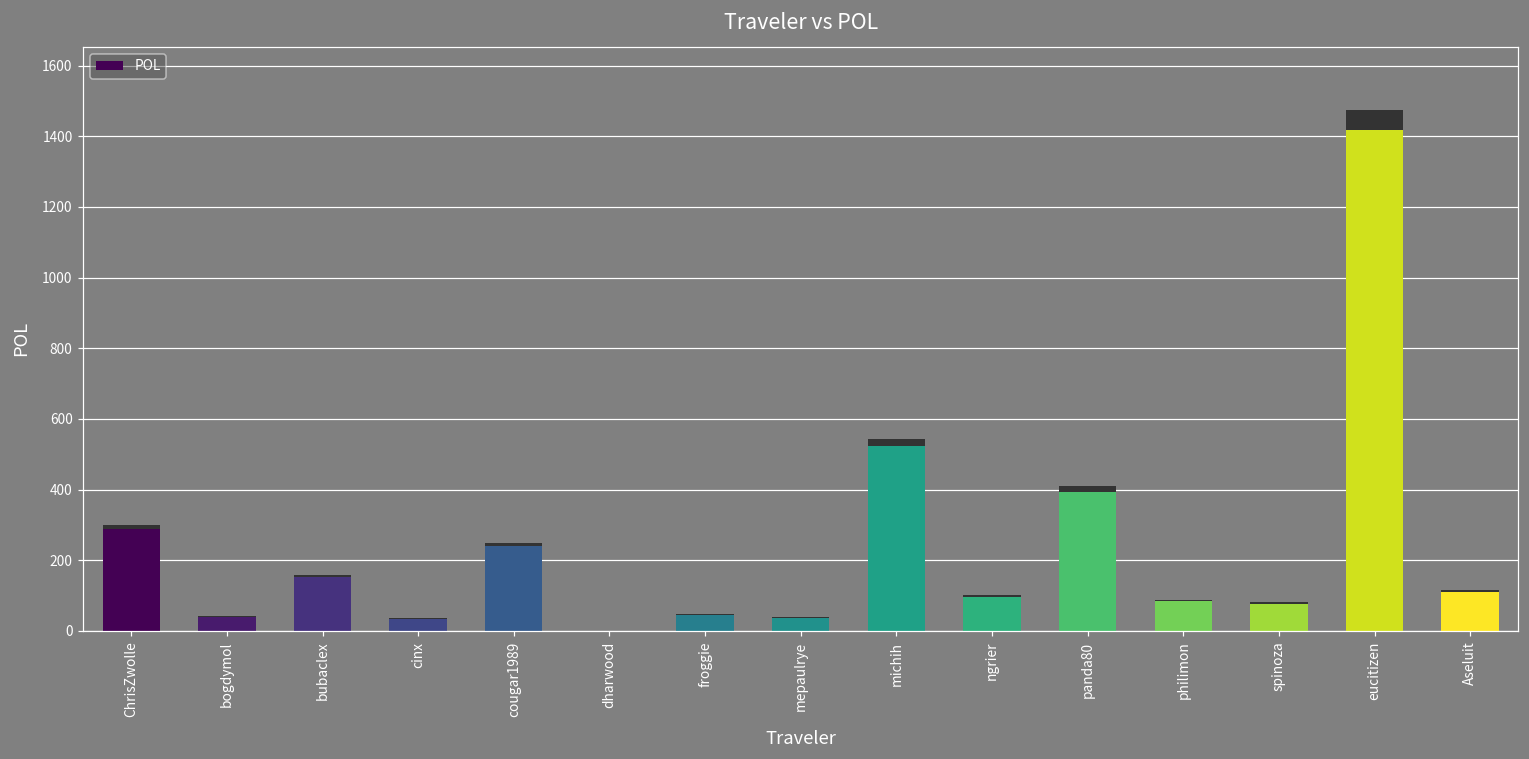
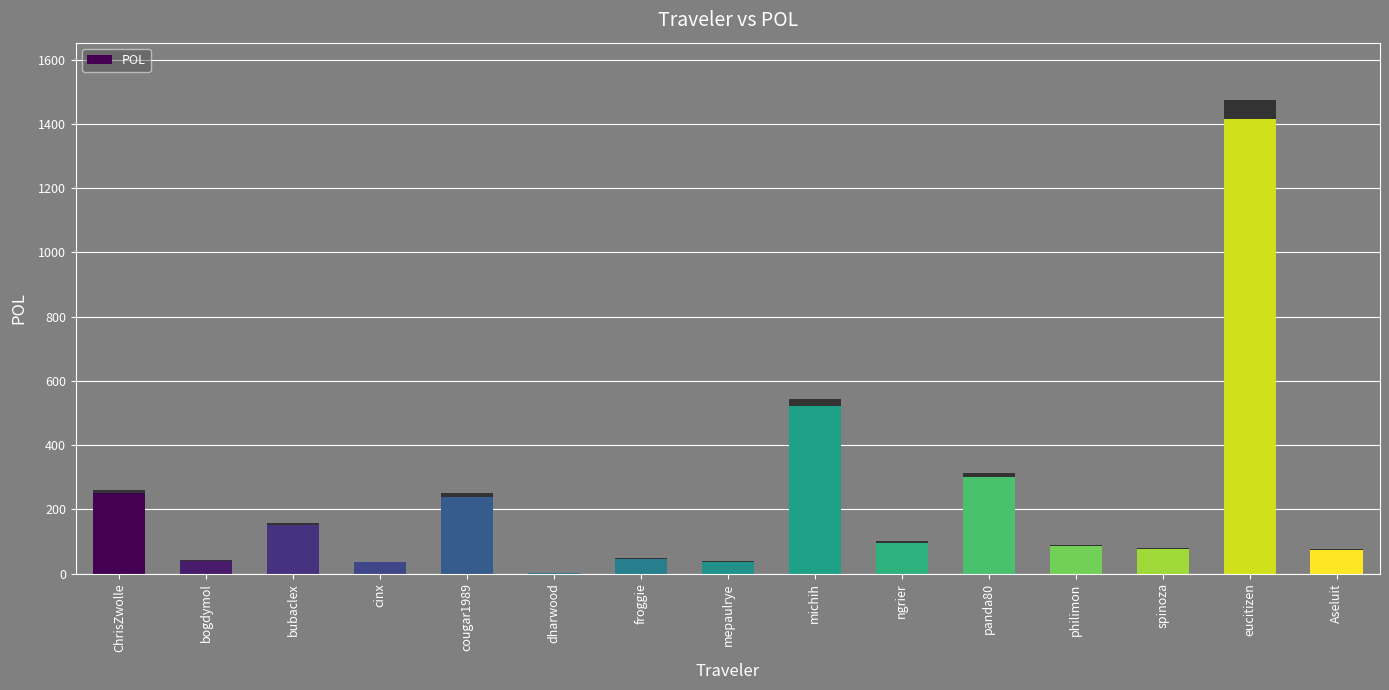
POL, ChrisZwolle: 300 -> 260
POL, panda80: 410 -> 310
POL, Aseluit: 120 -> 80
